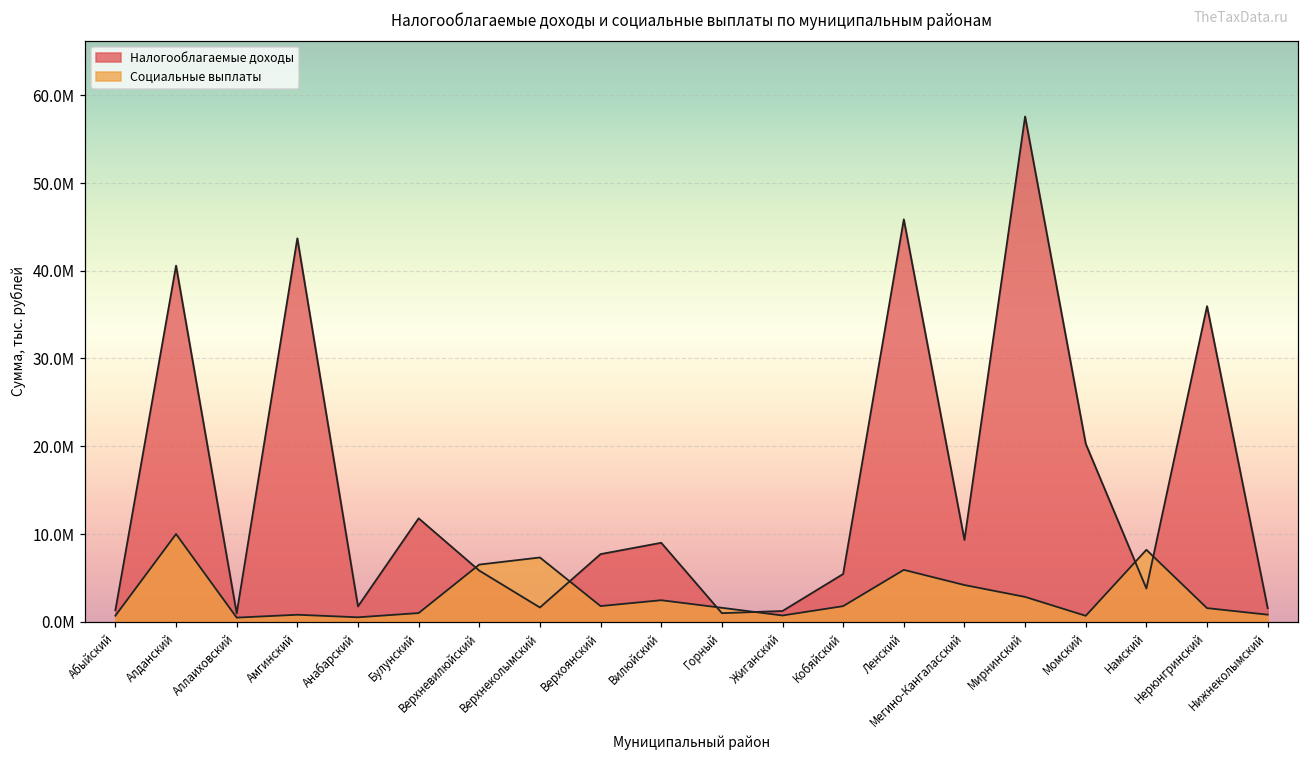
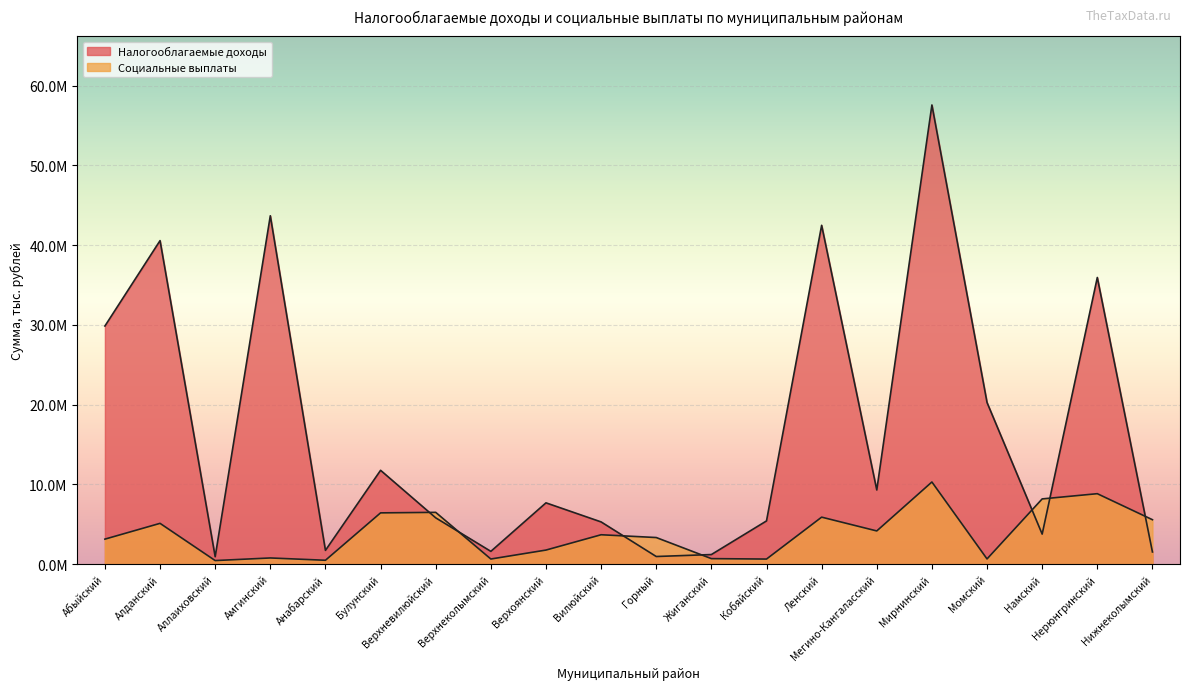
Налогооблагаемые доходы, Абыйский: 1000000 -> 30000000
Социальные выплаты, Абыйский: 1000000 -> 3000000
Социальные выплаты, Алданский: 10000000 -> 5000000
Социальные выплаты, Булунский: 1000000 -> 6000000
Социальные выплаты, Верхнеколымский: 7000000 -> 1000000
Налогооблагаемые доходы, Вилюйский: 9000000 -> 5000000
Социальные выплаты, Вилюйский: 2000000 -> 4000000
Социальные выплаты, Горный: 2000000 -> 3000000
Социальные выплаты, Кобяйский: 2000000 -> 1000000
Налогооблагаемые доходы, Ленский: 46000000 -> 42000000
Социальные выплаты, Мирнинский: 3000000 -> 10000000
Социальные выплаты, Нерюнгринский: 2000000 -> 9000000
Социальные выплаты, Нижнеколымский: 1000000 -> 6000000
